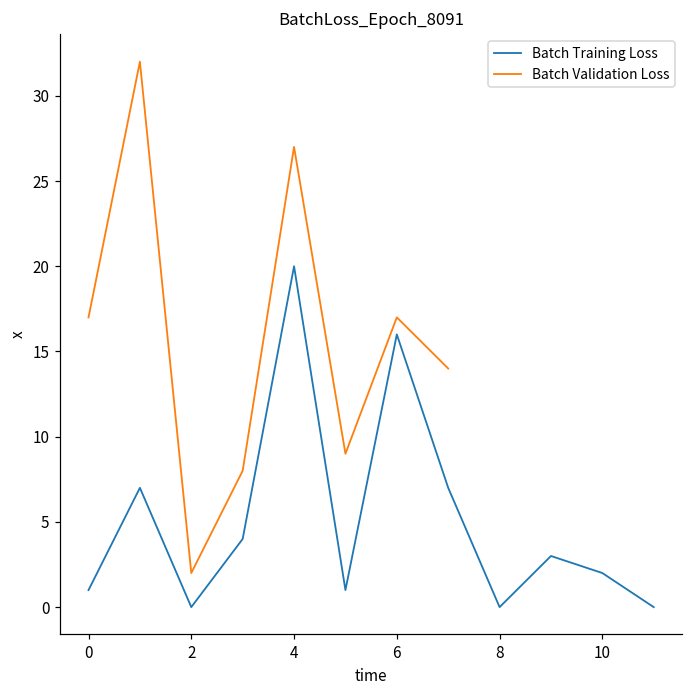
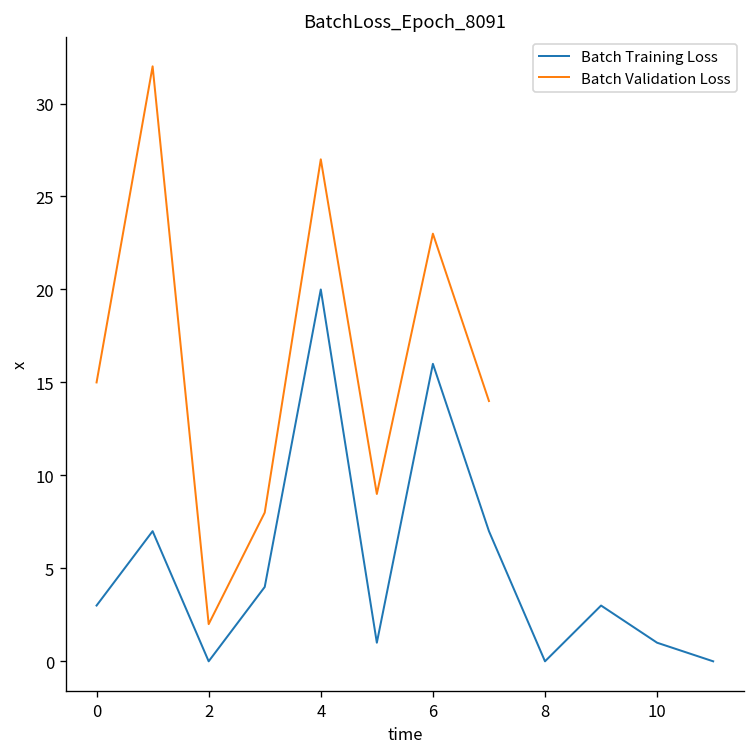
Batch Training Loss, 0: 1 -> 3
Batch Validation Loss, 0: 17 -> 15
Batch Validation Loss, 6: 17 -> 23
Batch Training Loss, 10: 2 -> 1
